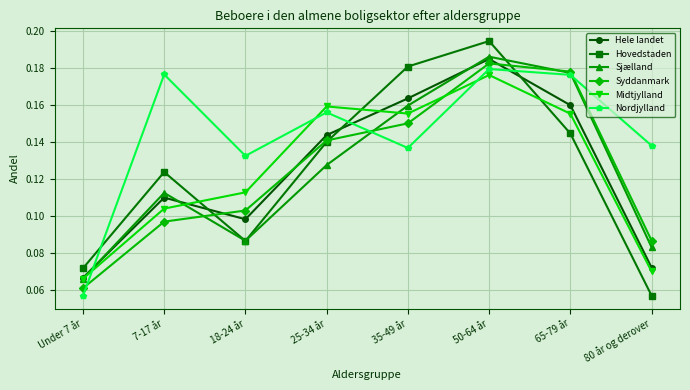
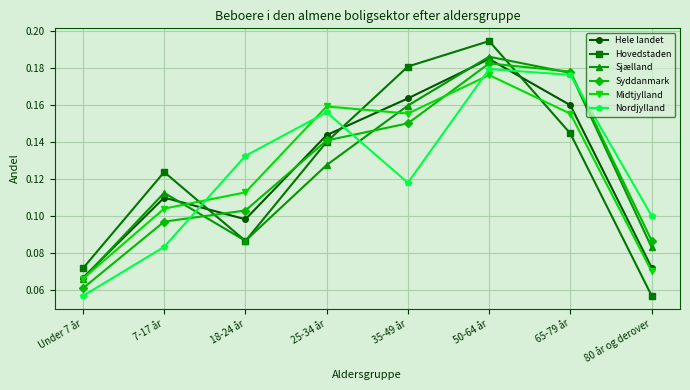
Nordjylland, 7-17 år: 0.177 -> 0.083
Nordjylland, 35-49 år: 0.137 -> 0.118
Nordjylland, 80 år og derover: 0.138 -> 0.100
